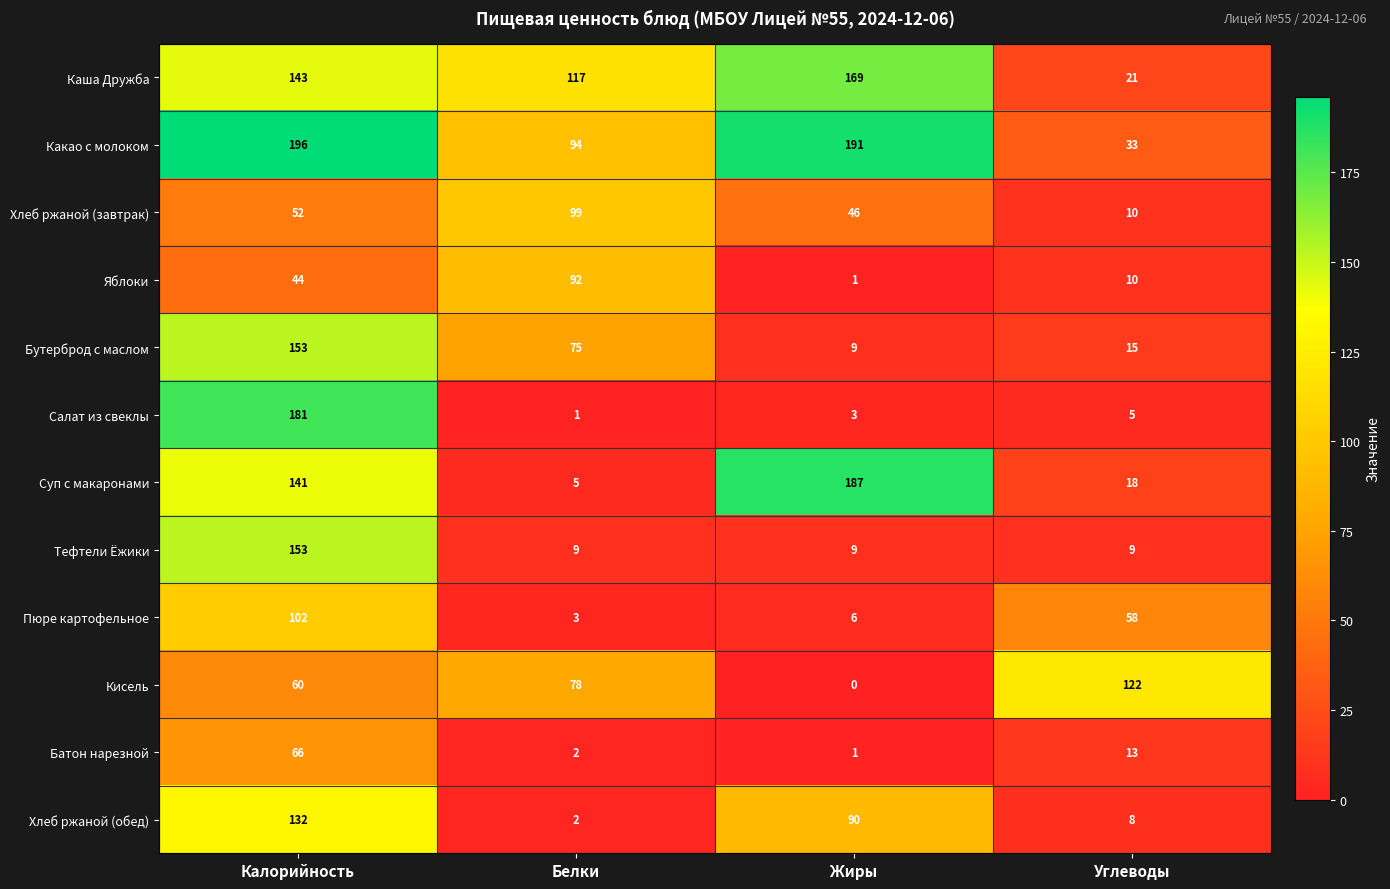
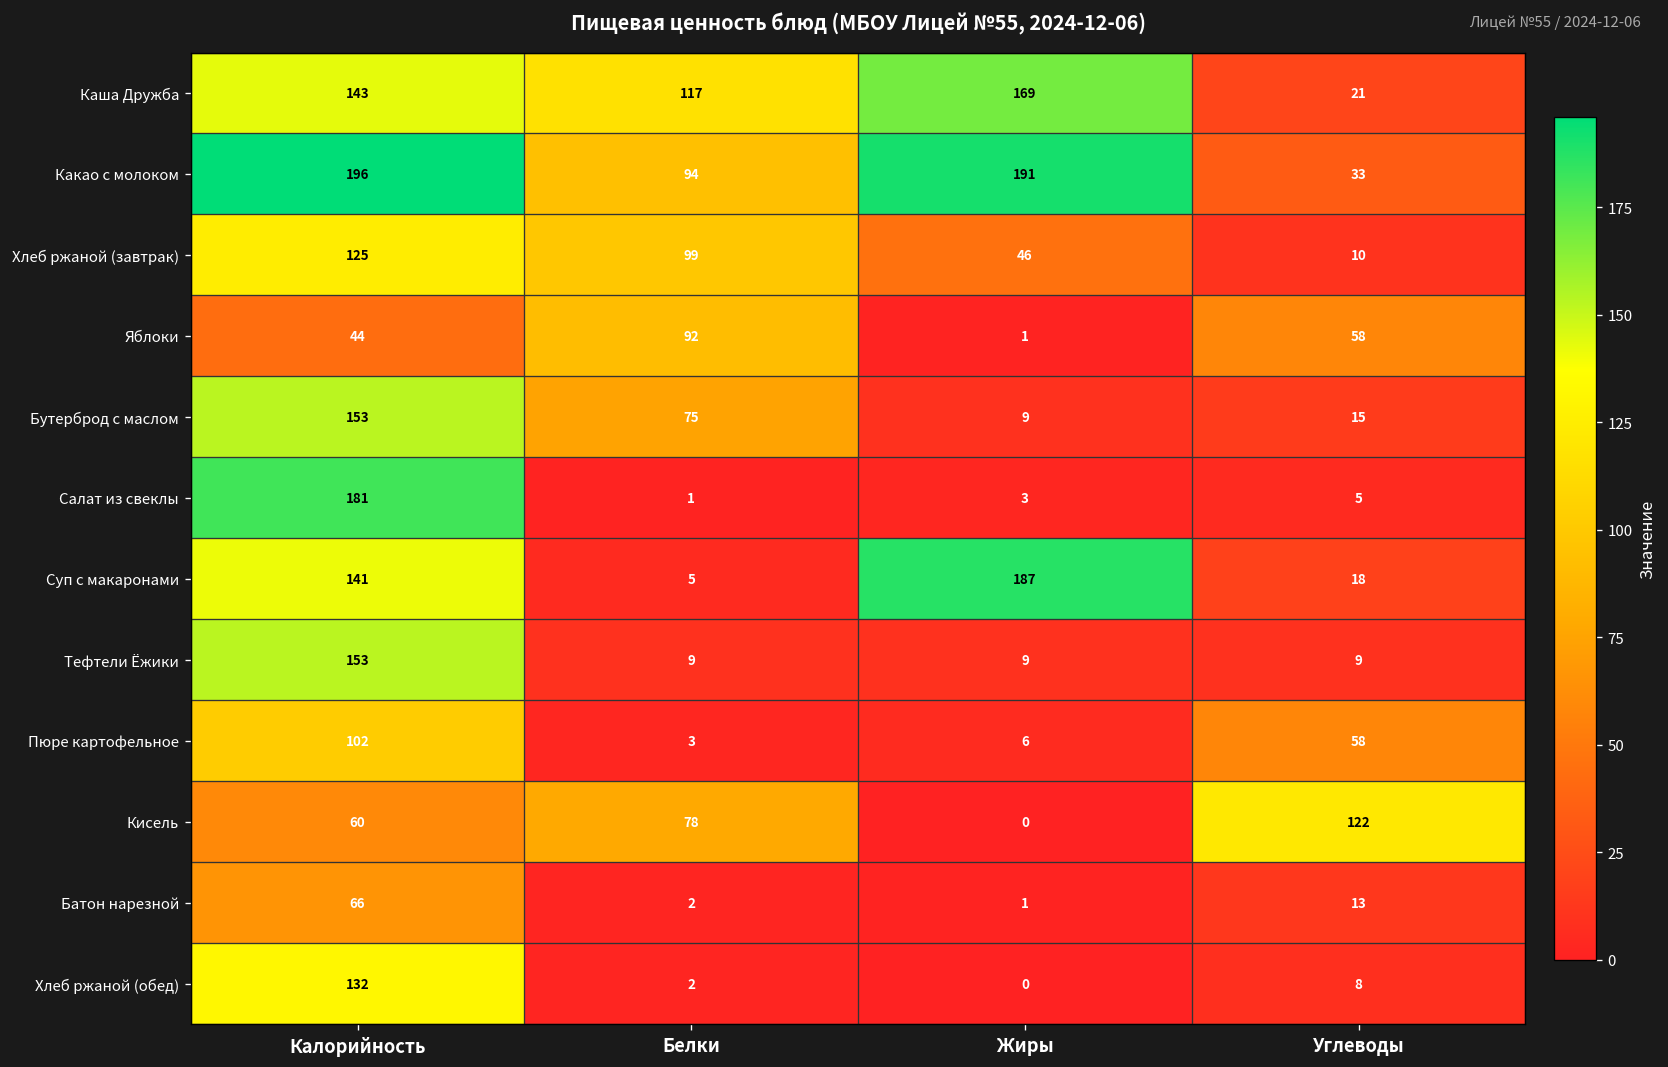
Хлеб ржаной (завтрак), Калорийность: 52 -> 125
Яблоки, Углеводы: 10 -> 58
Хлеб ржаной (обед), Жиры: 90 -> 0
